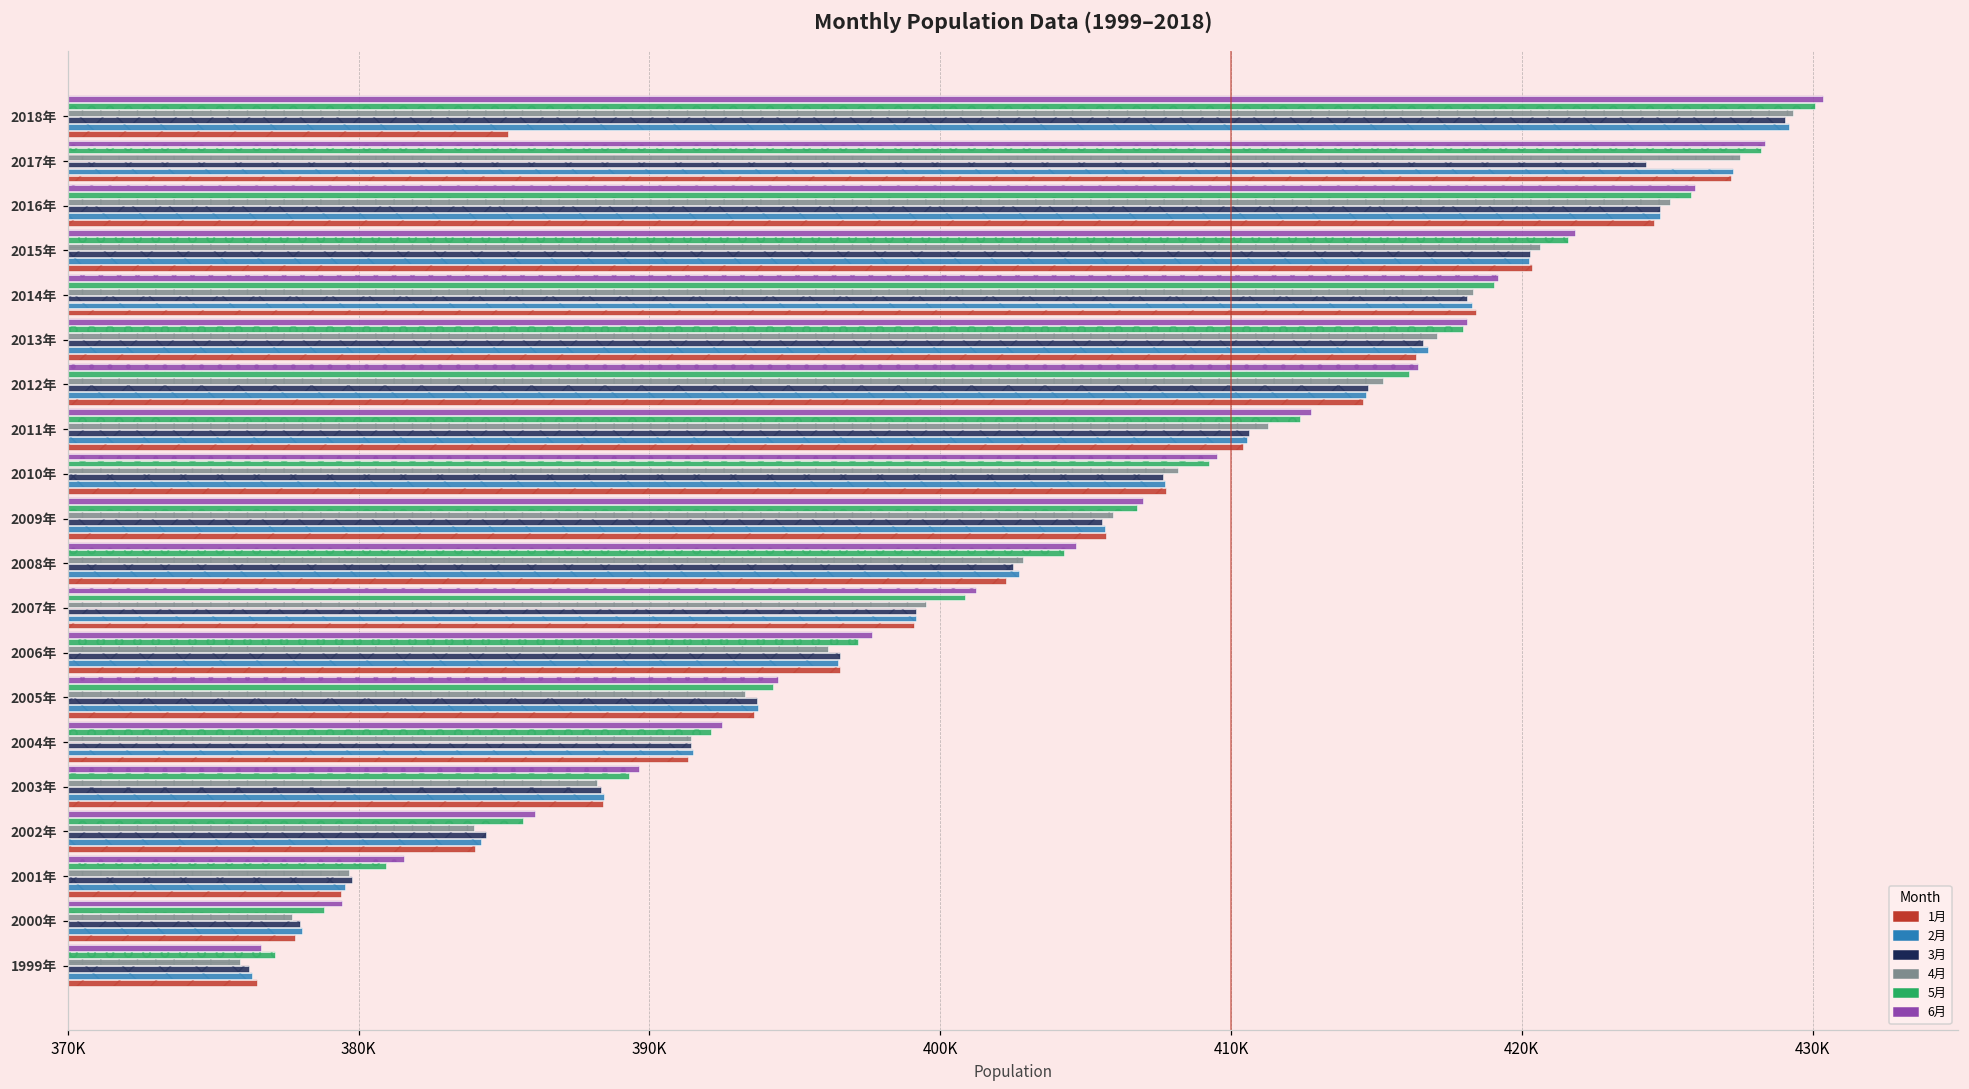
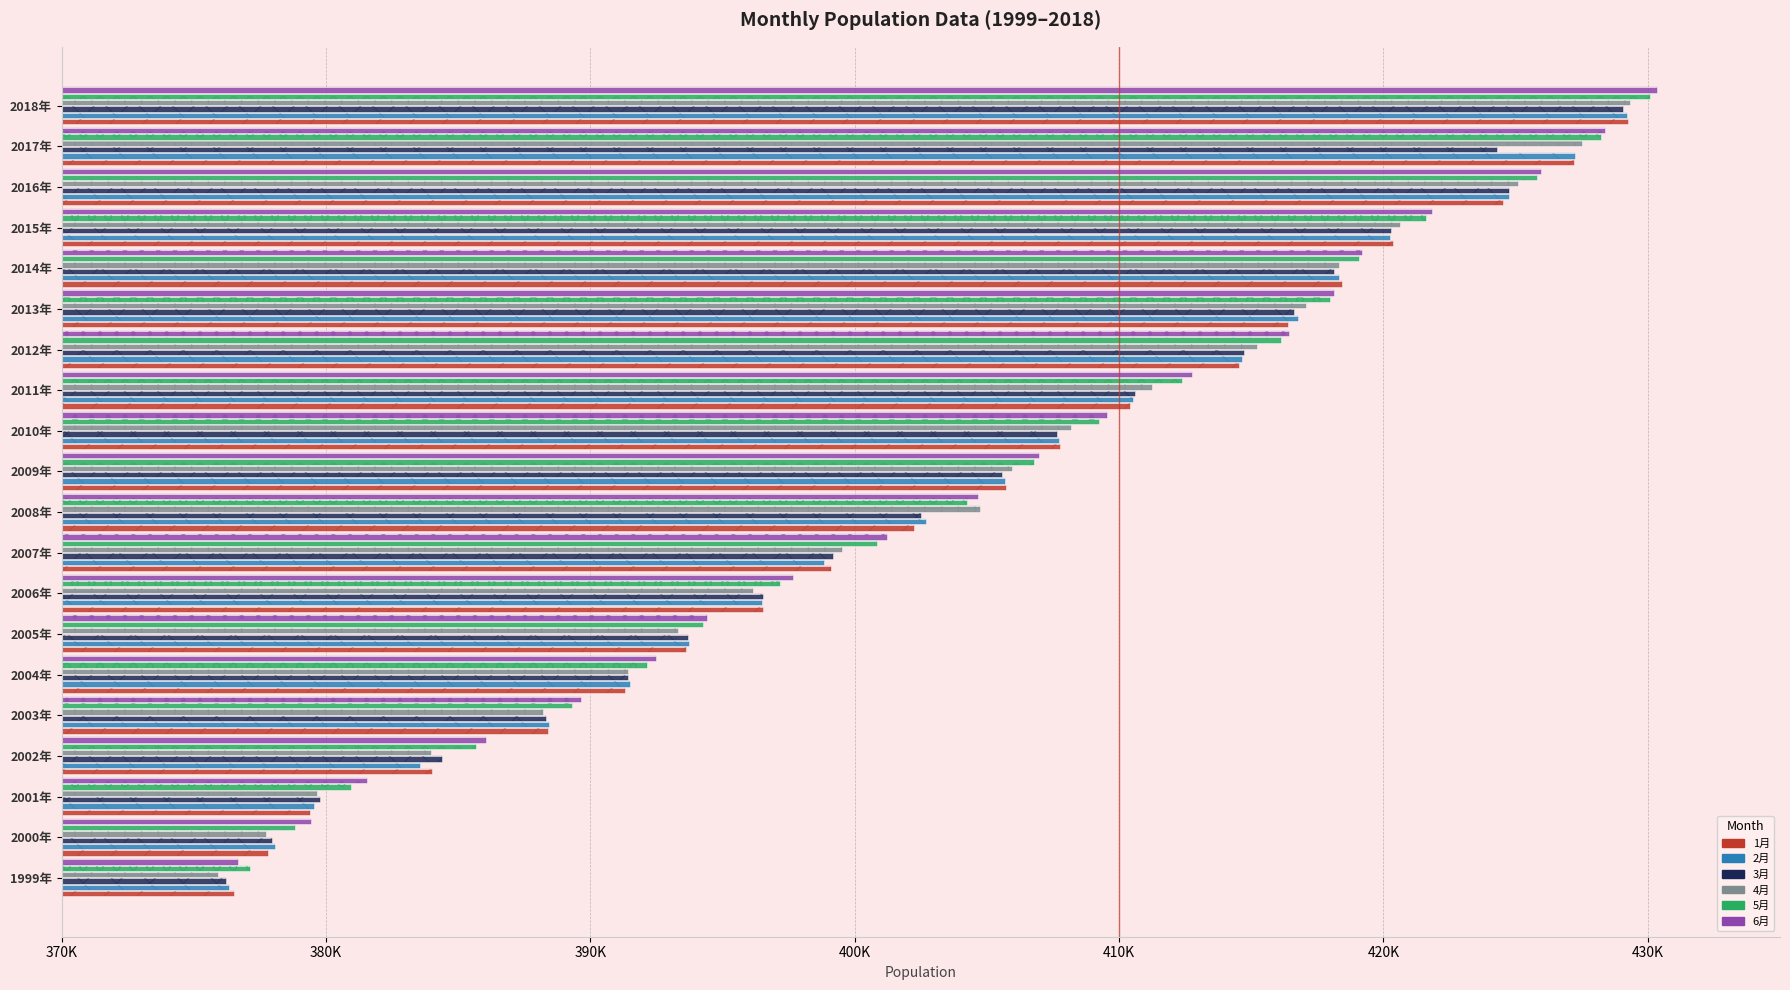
1月, 2018年: 385100 -> 429200
4月, 2008年: 402800 -> 404800
2月, 2007年: 399200 -> 398800
2月, 2002年: 384200 -> 383500
